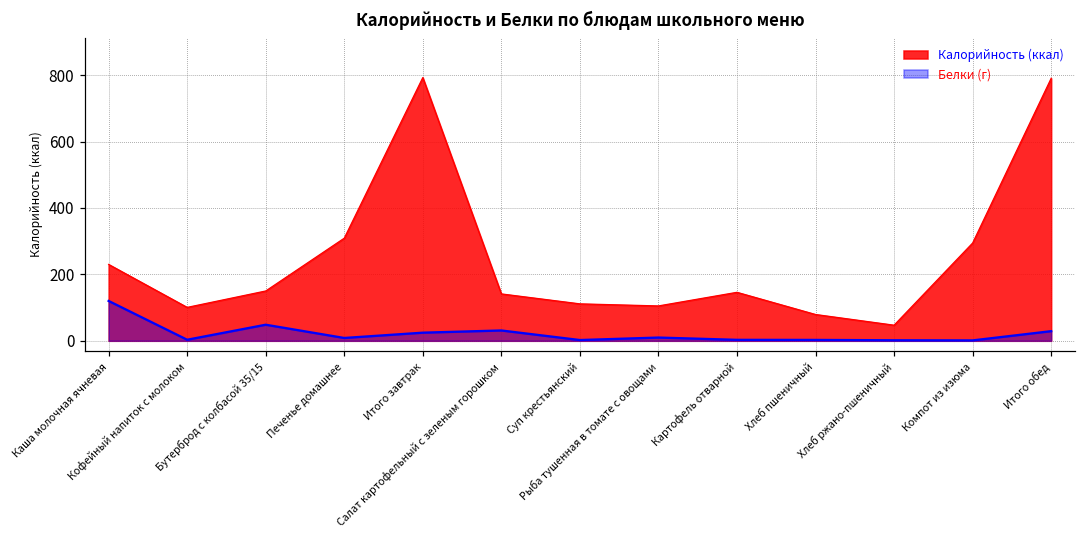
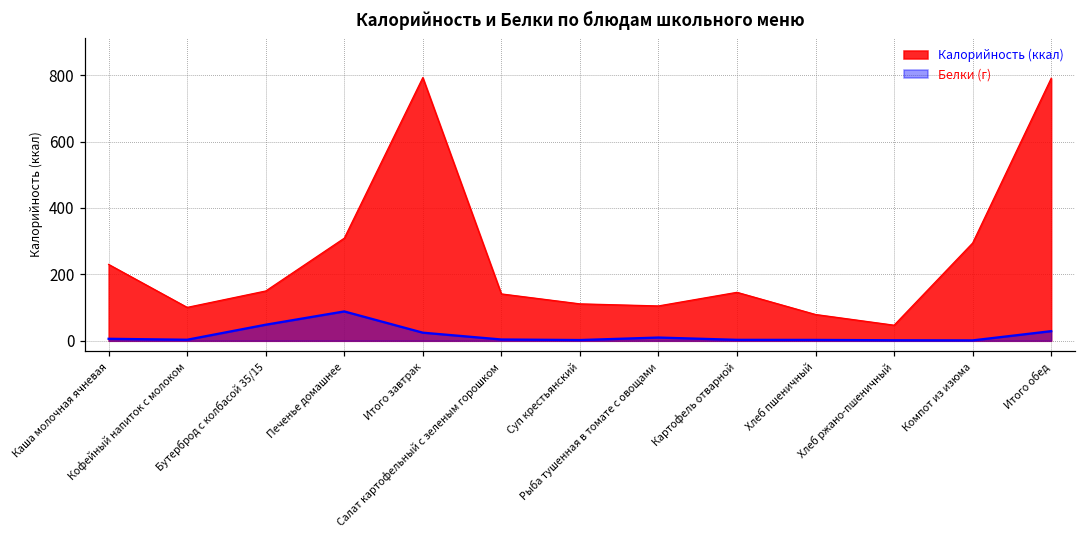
Белки (г), Каша молочная ячневая: 120 -> 10
Белки (г), Печенье домашнее: 10 -> 90
Белки (г), Салат картофельный с зеленым горошком: 30 -> 0
